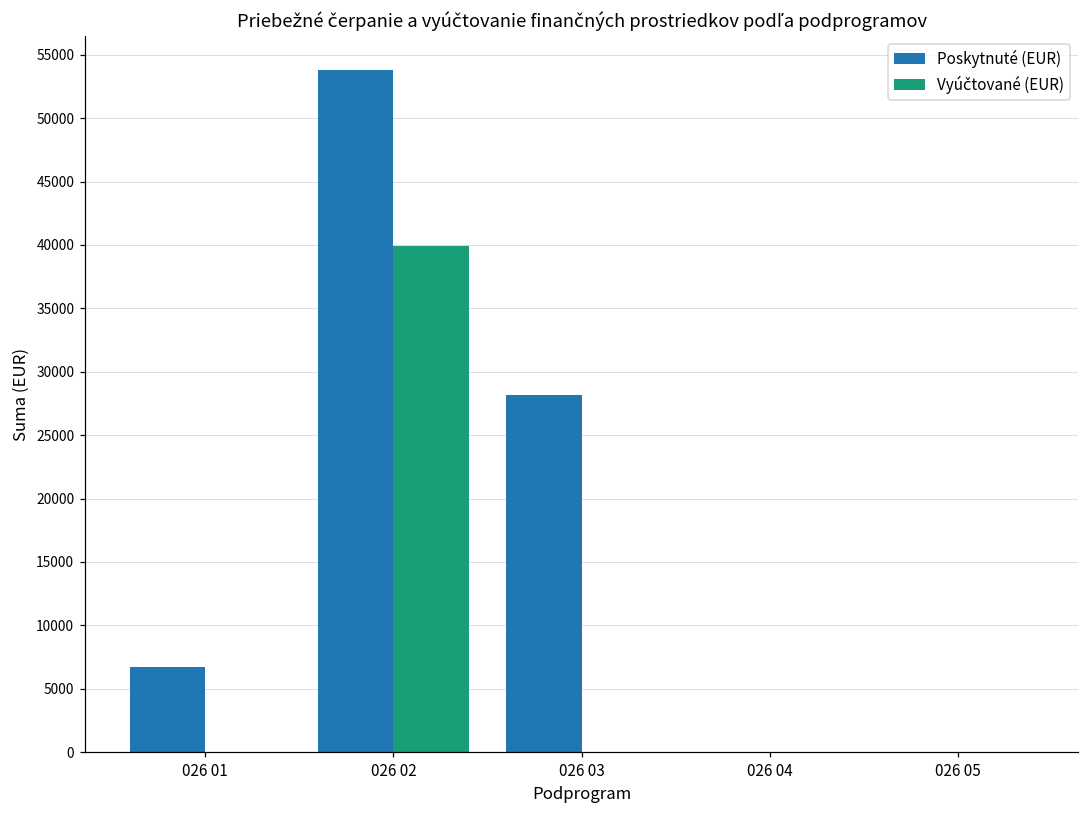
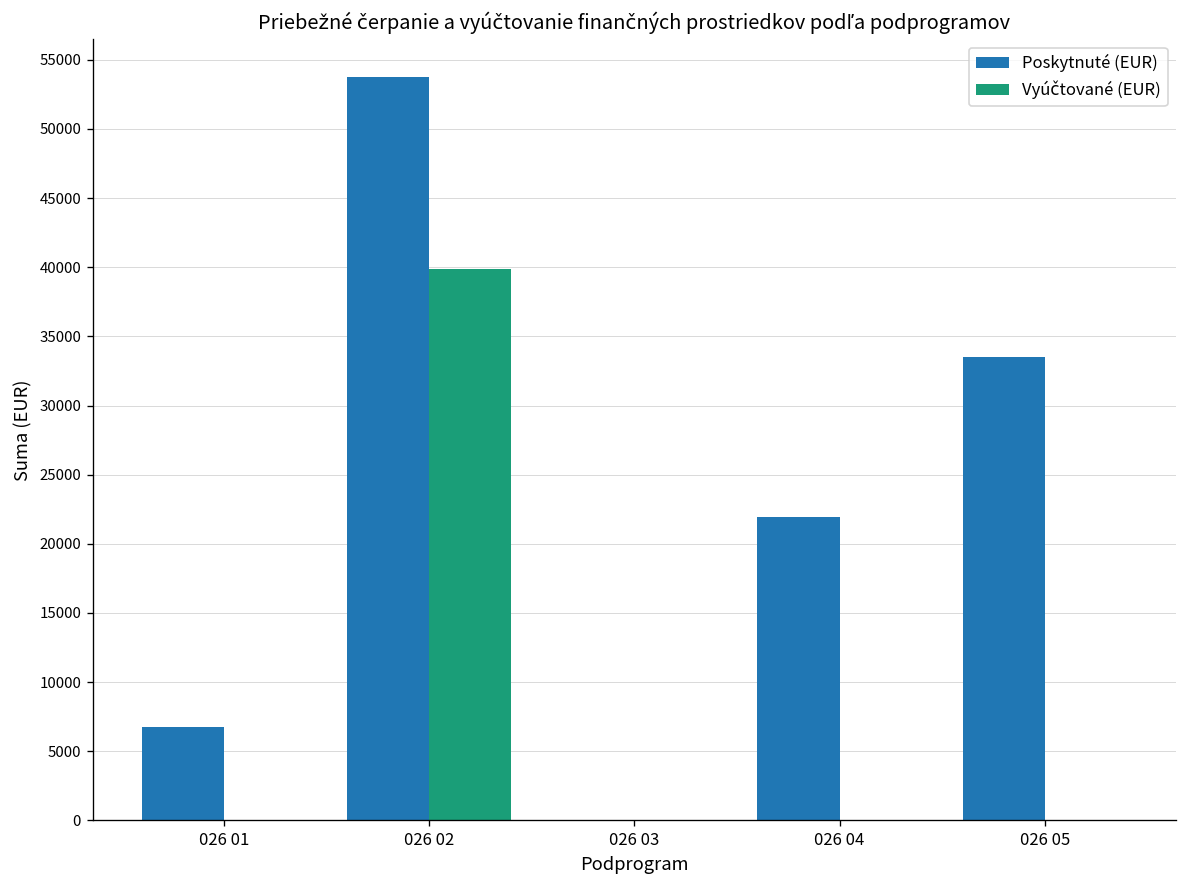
Poskytnuté (EUR), 026 03: 28100 -> 0
Poskytnuté (EUR), 026 04: 0 -> 22000
Poskytnuté (EUR), 026 05: 0 -> 33500
